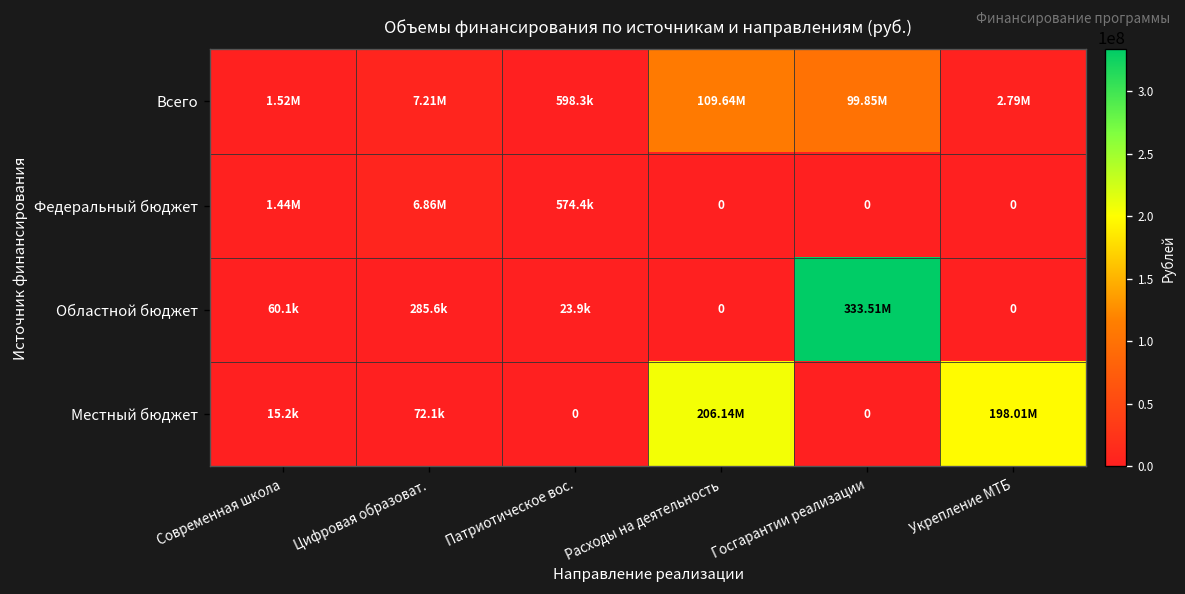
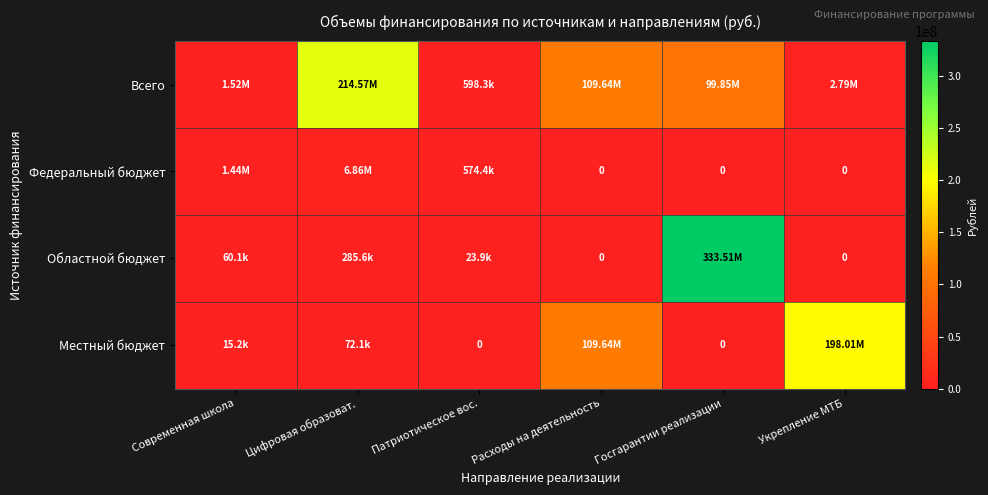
Всего, Цифровая образоват.: 7.21M -> 214.57M
Местный бюджет, Расходы на деятельность: 206.14M -> 109.64M
